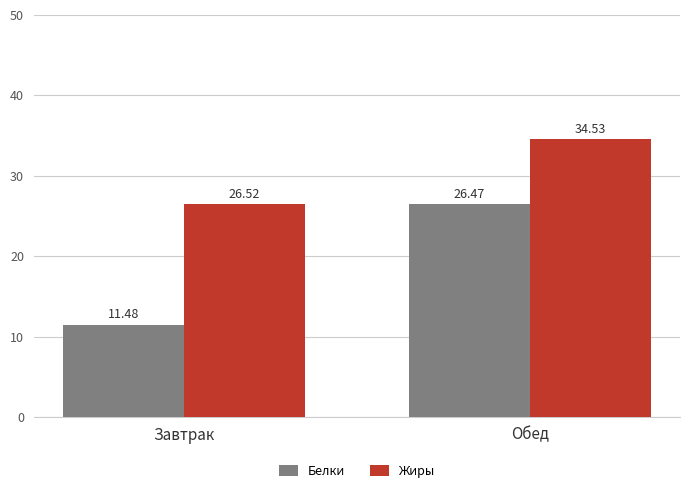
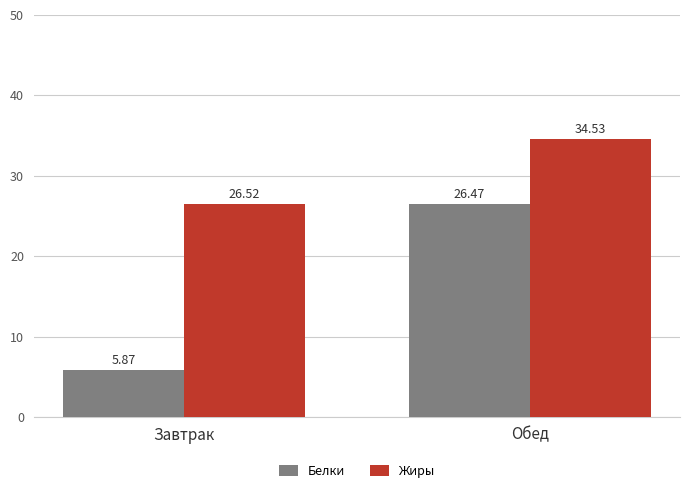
Белки, Завтрак: 11.48 -> 5.87
